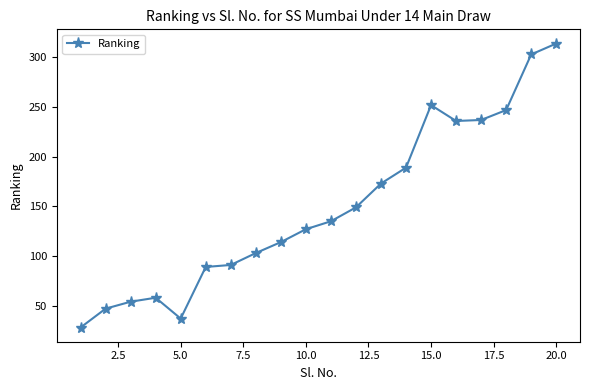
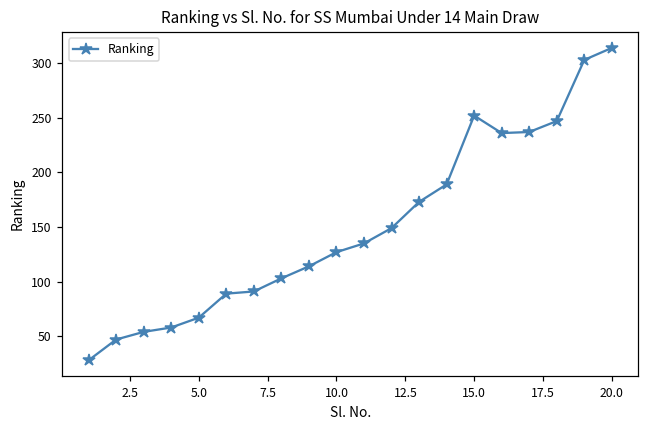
5.0: 40 -> 70
